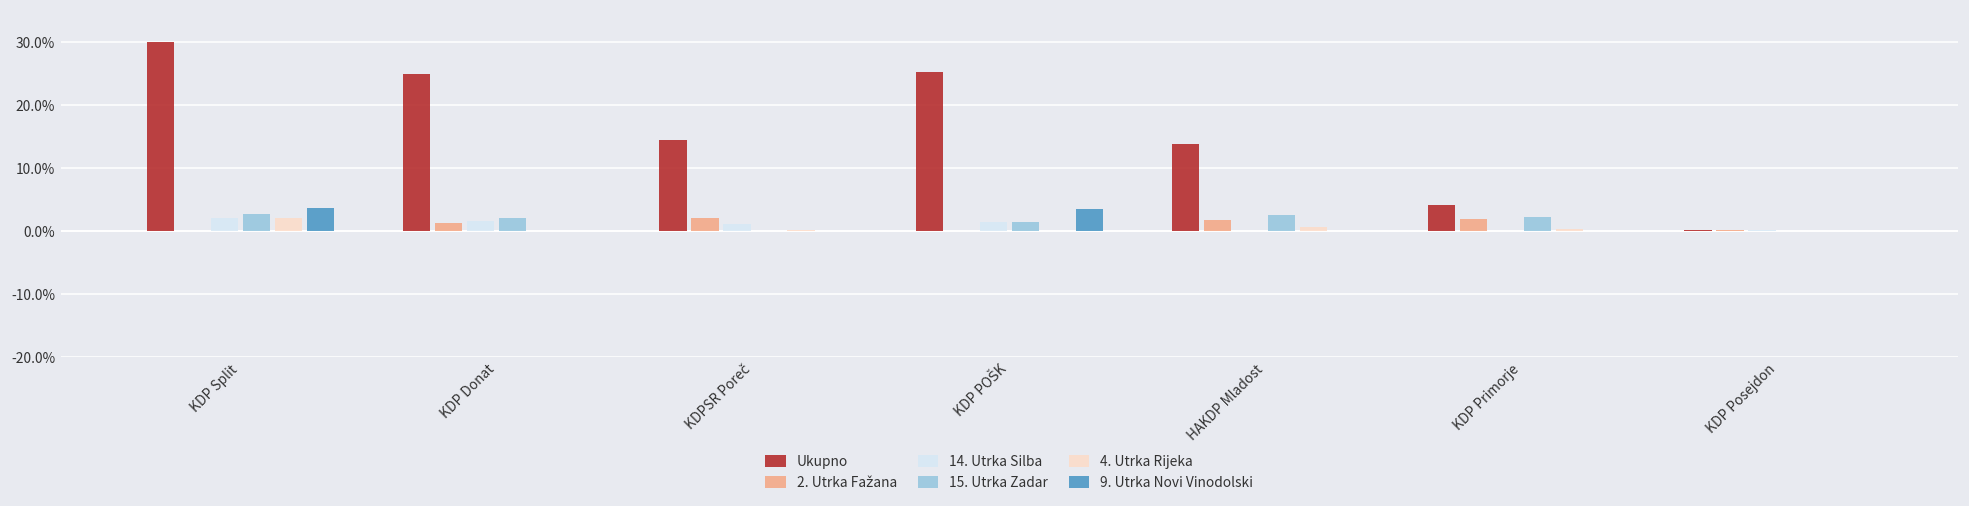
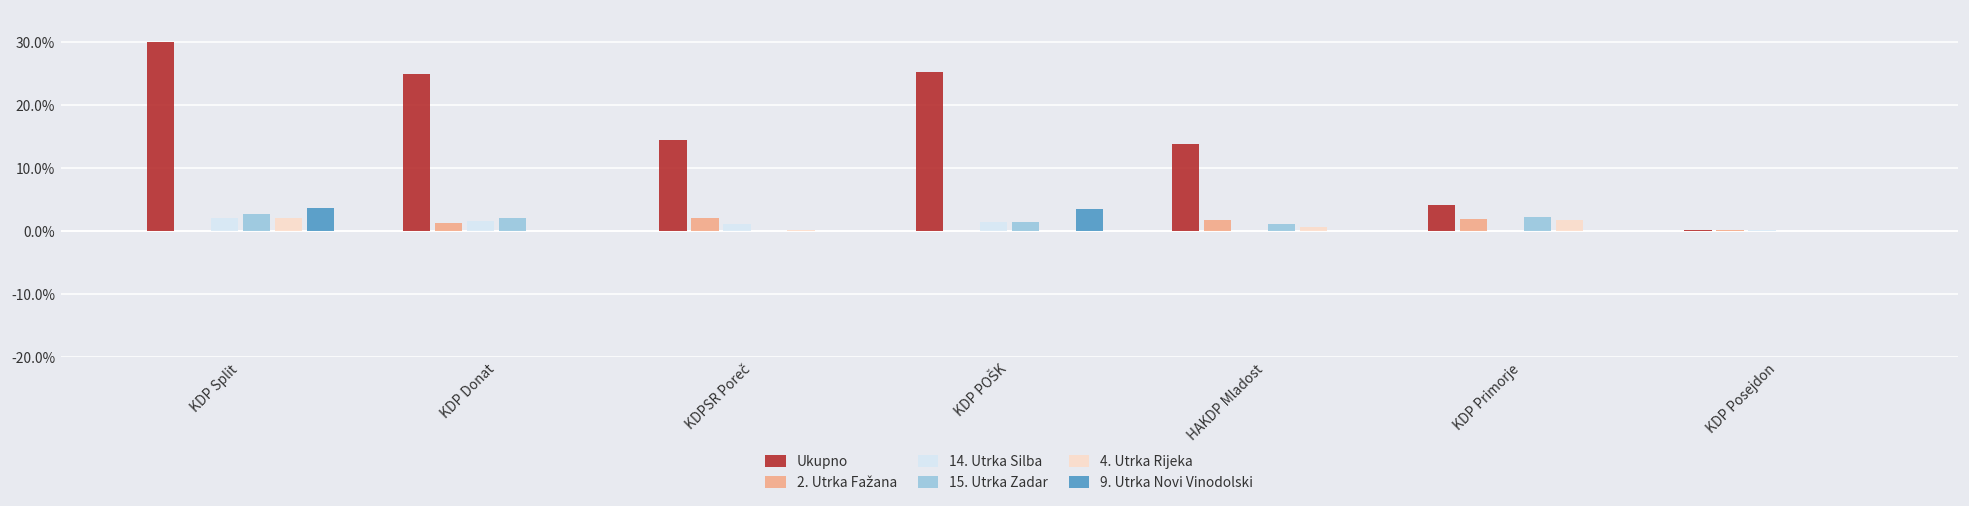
15. Utrka Zadar, HAKDP Mladost: 2% -> 1%
4. Utrka Rijeka, KDP Primorje: 0% -> 2%
